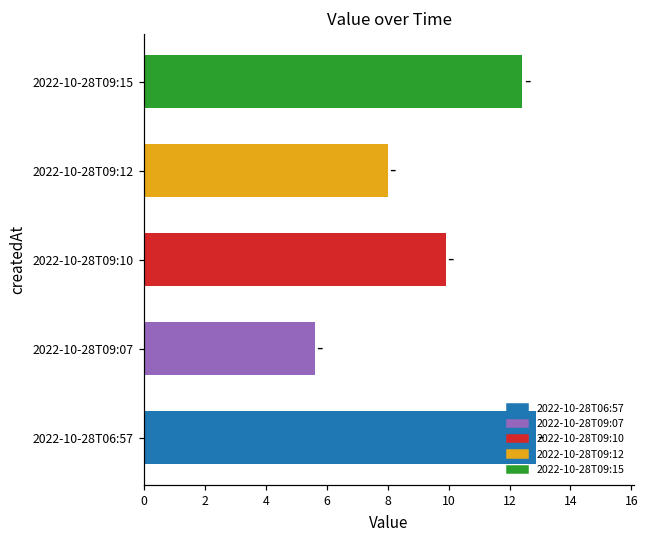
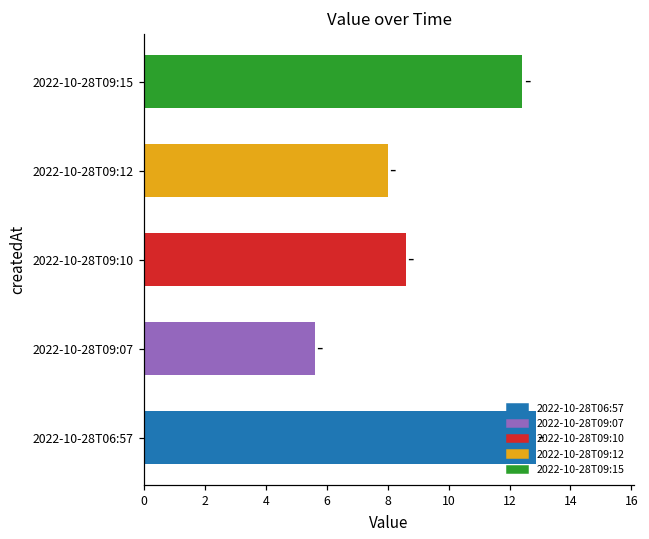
2022-10-28T09:10, 2022-10-28T09:10: 9.9 -> 8.6
